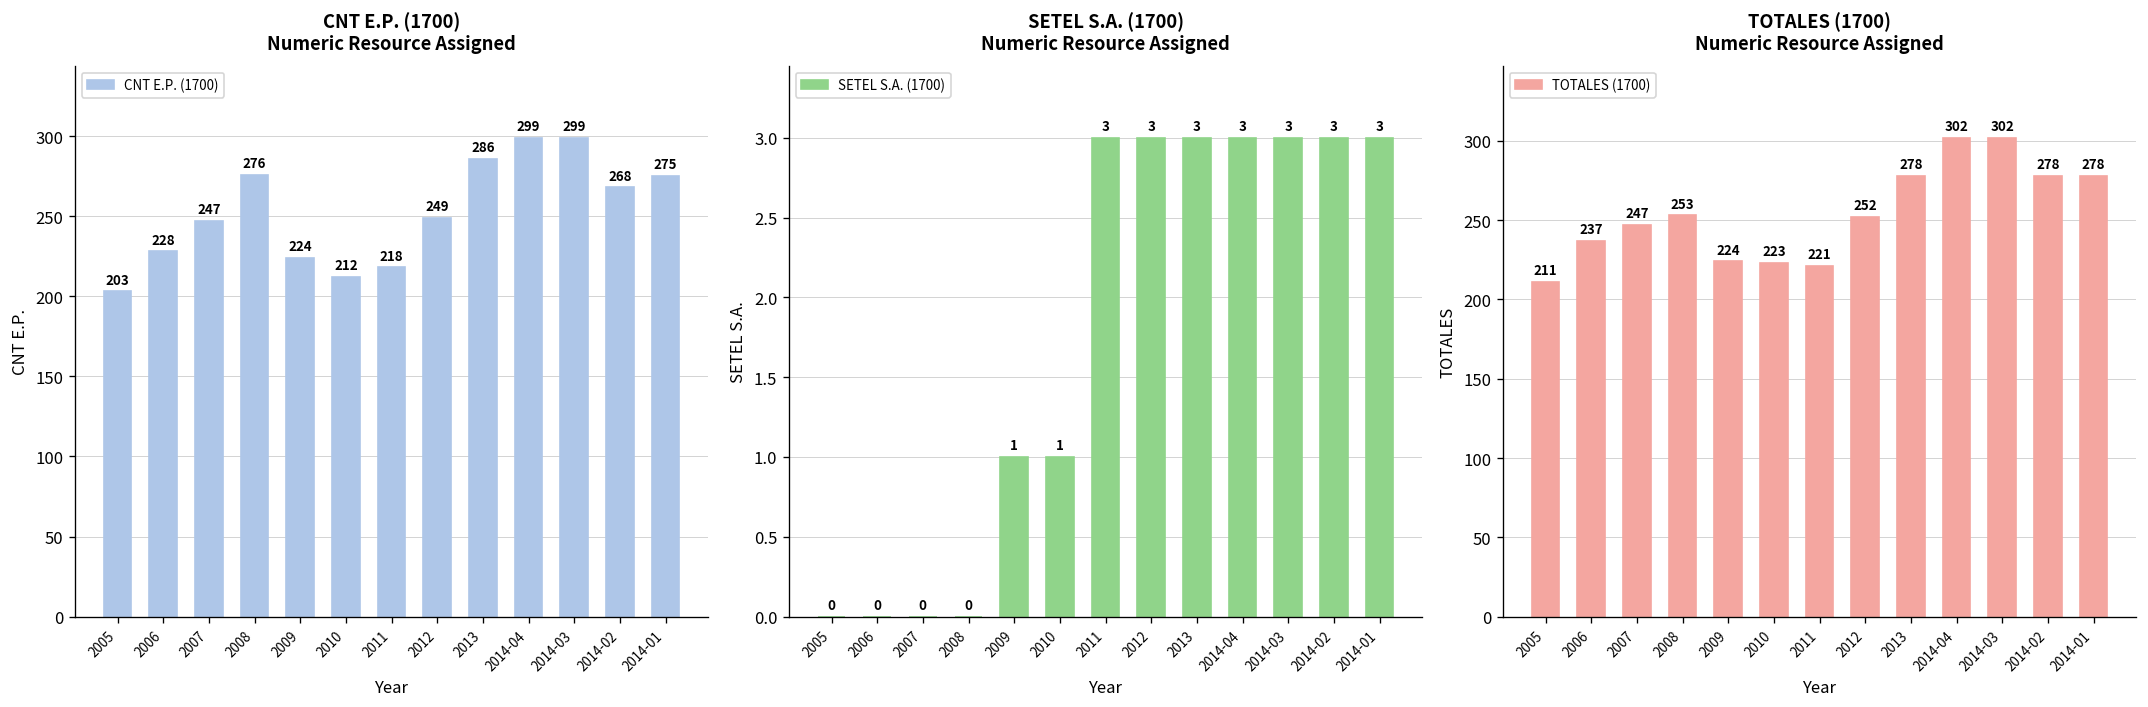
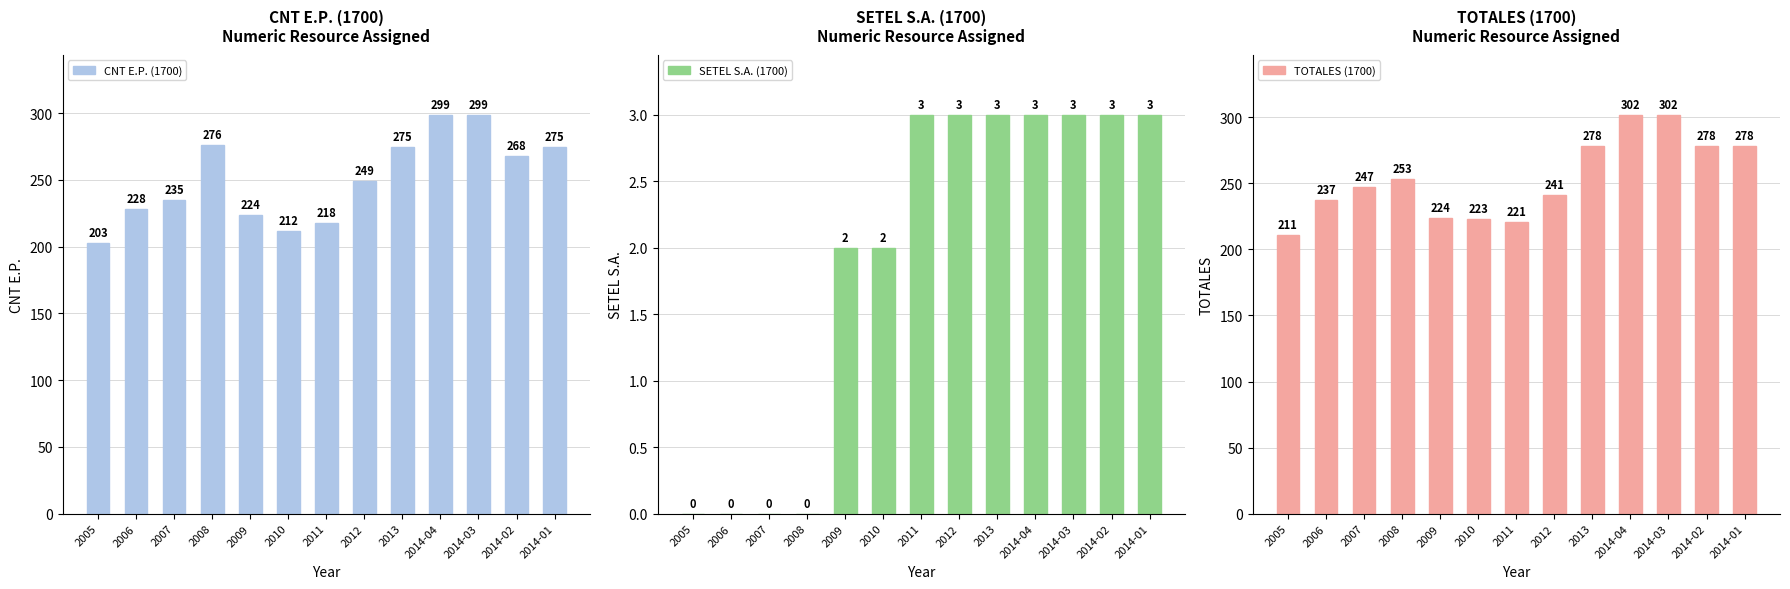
CNT E.P. (1700) Numeric Resource Assigned, 2007: 247 -> 235
CNT E.P. (1700) Numeric Resource Assigned, 2013: 286 -> 275
SETEL S.A. (1700) Numeric Resource Assigned, 2009: 1 -> 2
SETEL S.A. (1700) Numeric Resource Assigned, 2010: 1 -> 2
TOTALES (1700) Numeric Resource Assigned, 2012: 252 -> 241
